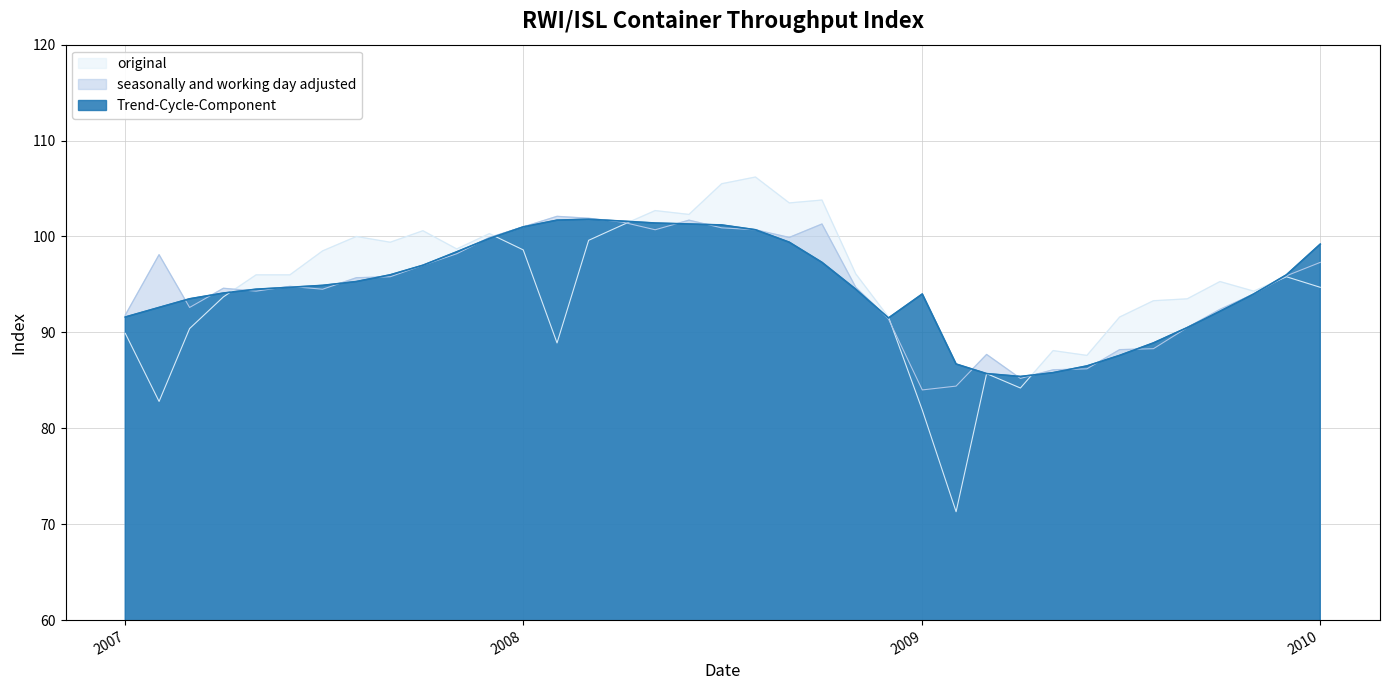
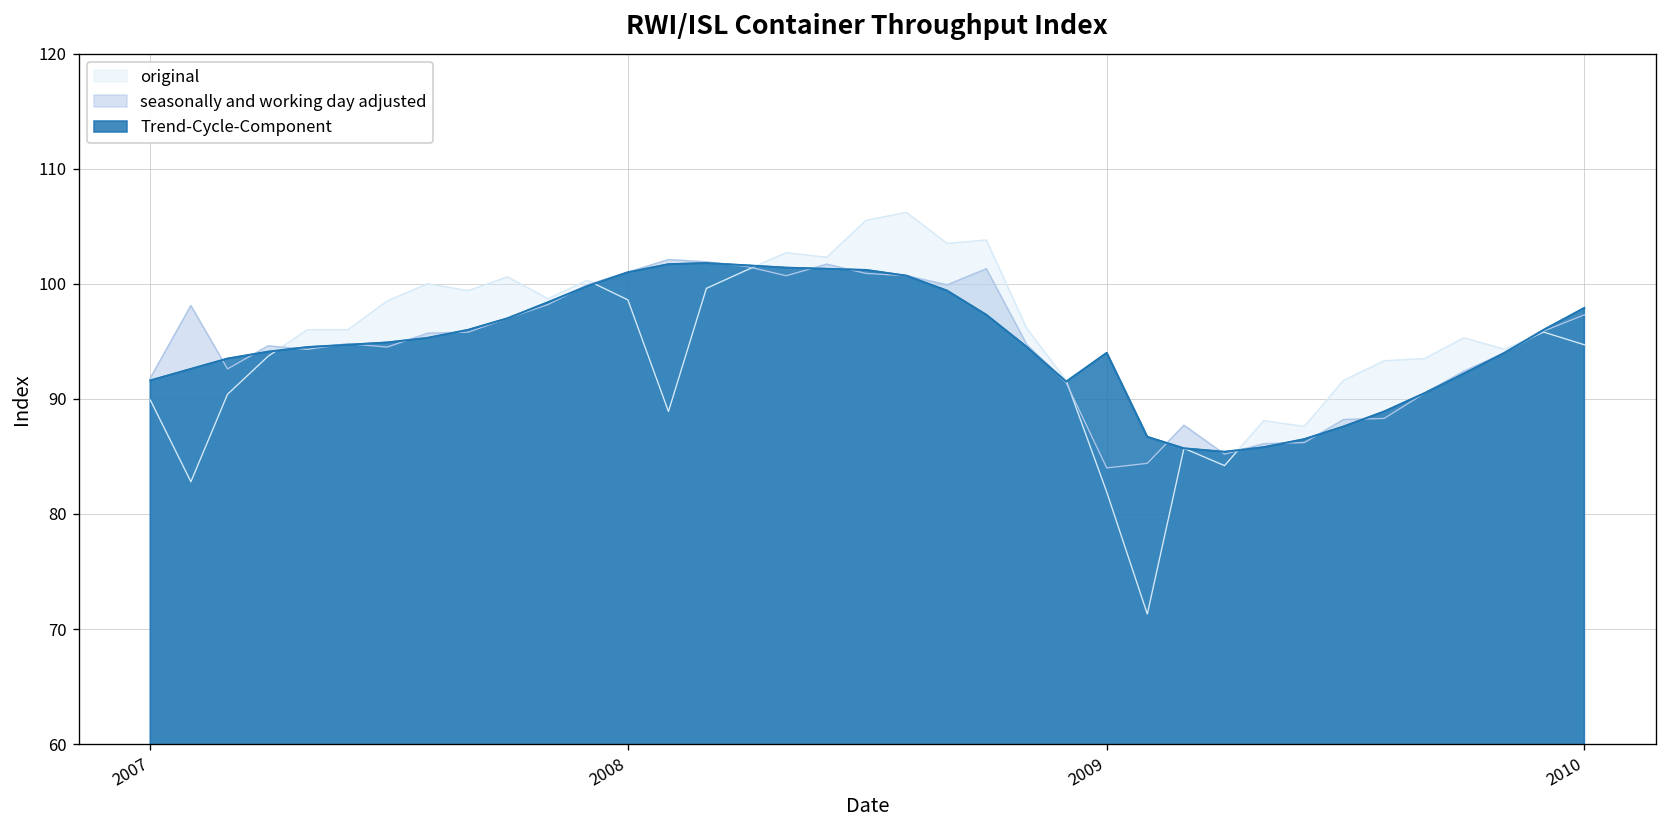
Trend-Cycle-Component, 2010: 99 -> 98
